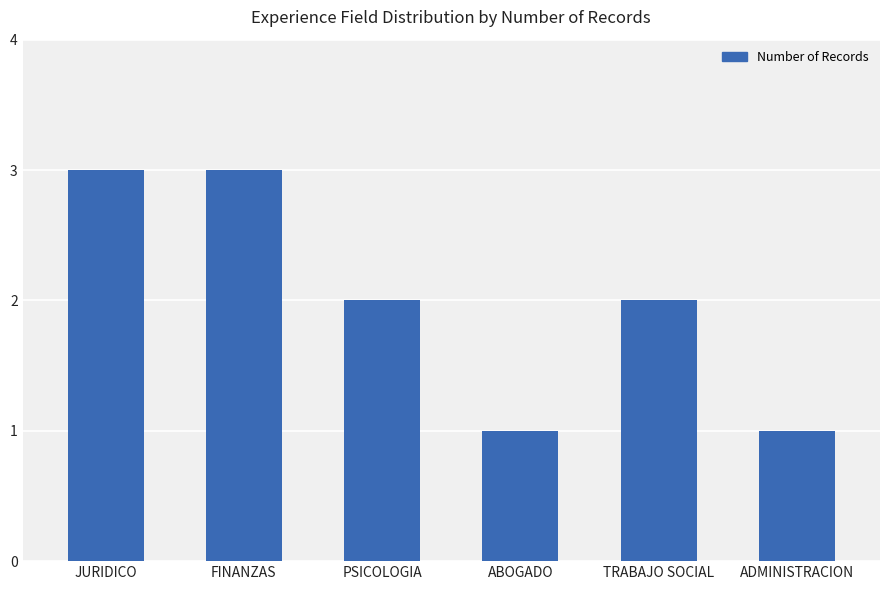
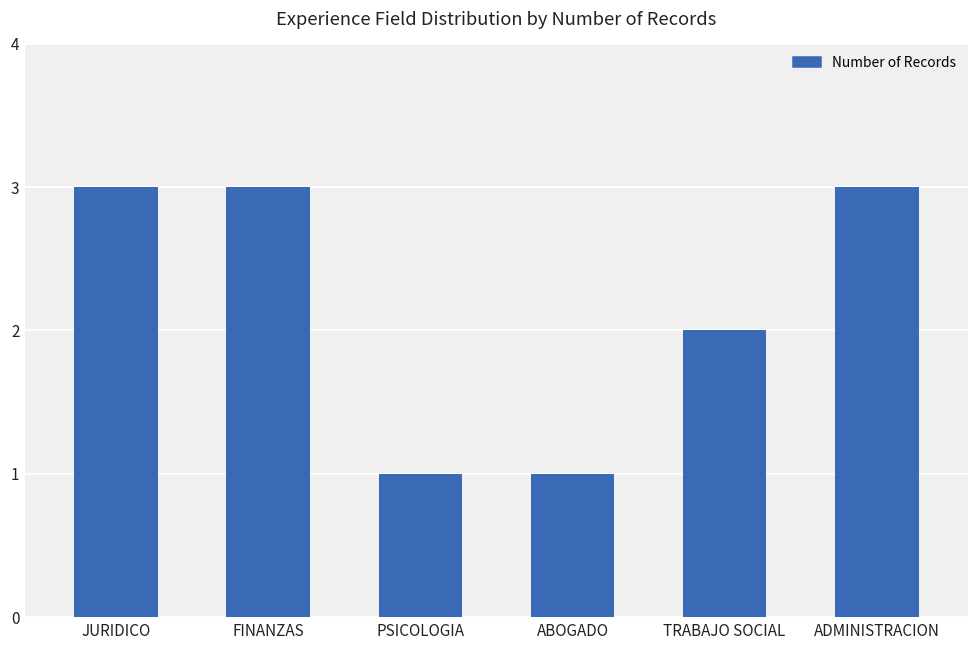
PSICOLOGIA: 2 -> 1
ADMINISTRACION: 1 -> 3
